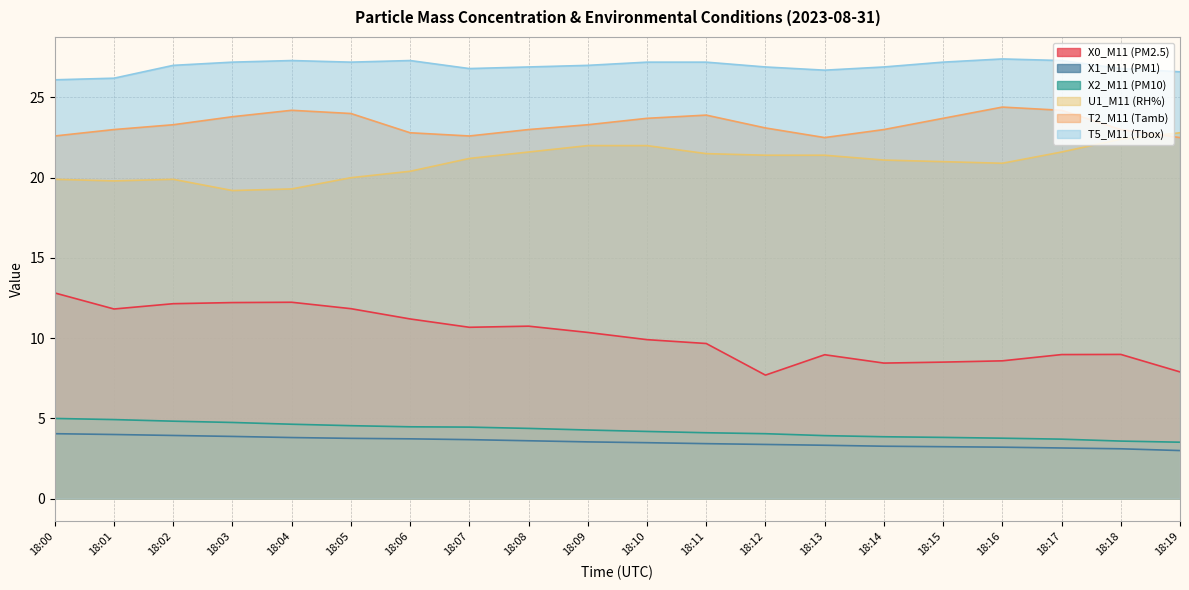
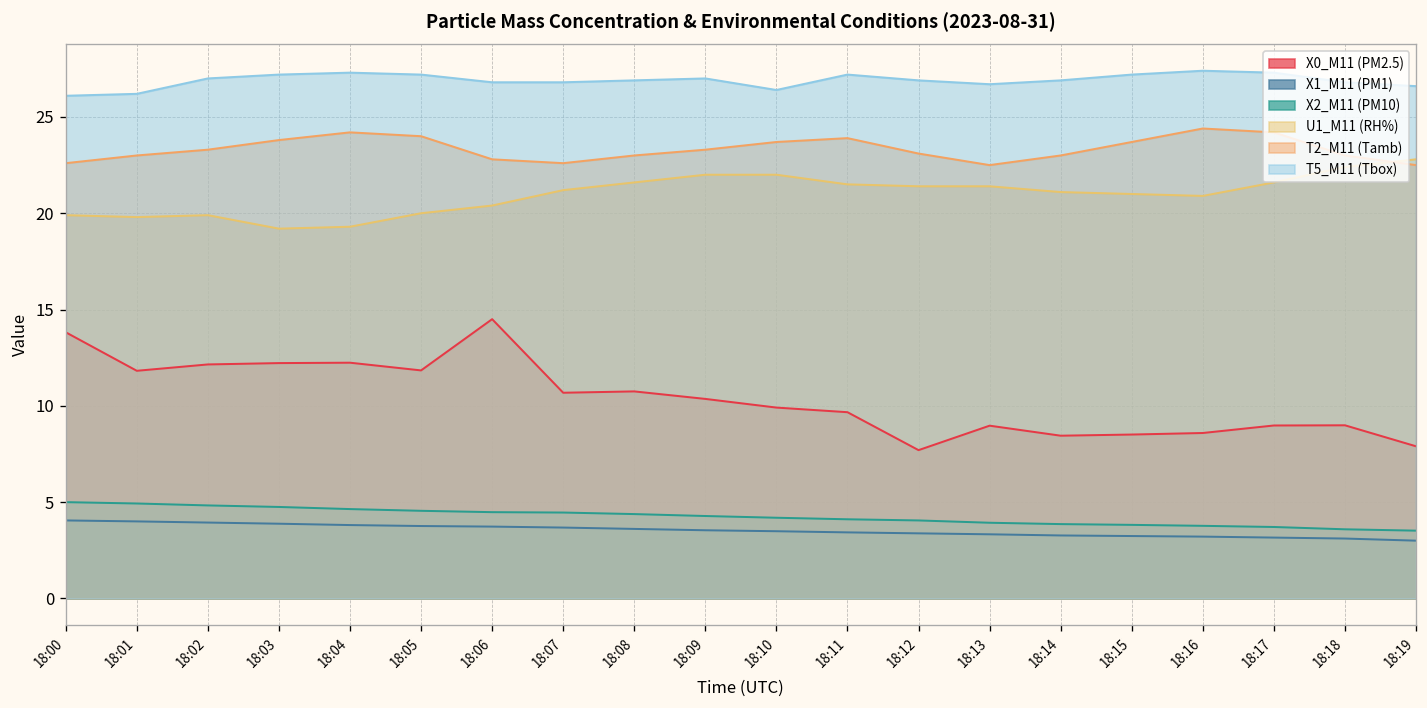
X0_M11 (PM2.5), 18:00: 12.8 -> 13.8
X0_M11 (PM2.5), 18:06: 11.2 -> 14.5
T5_M11 (Tbox), 18:06: 27.3 -> 26.8
T5_M11 (Tbox), 18:10: 27.2 -> 26.4
